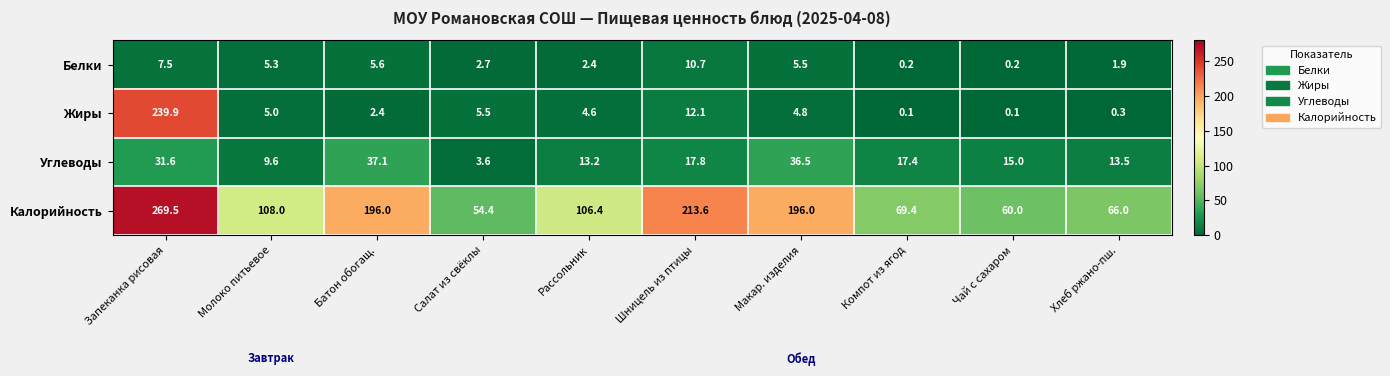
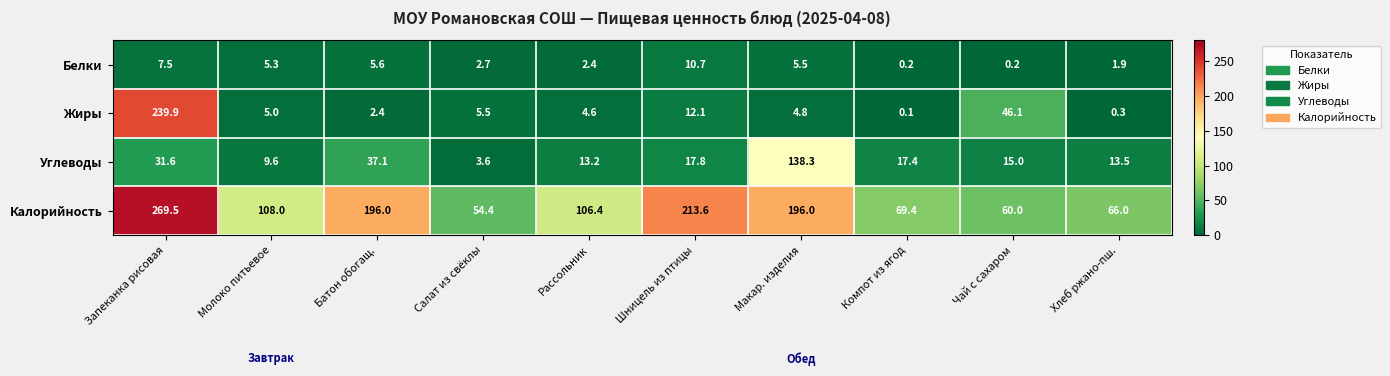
Жиры, Чай с сахаром: 0.1 -> 46.1
Углеводы, Макар. изделия: 36.5 -> 138.3
